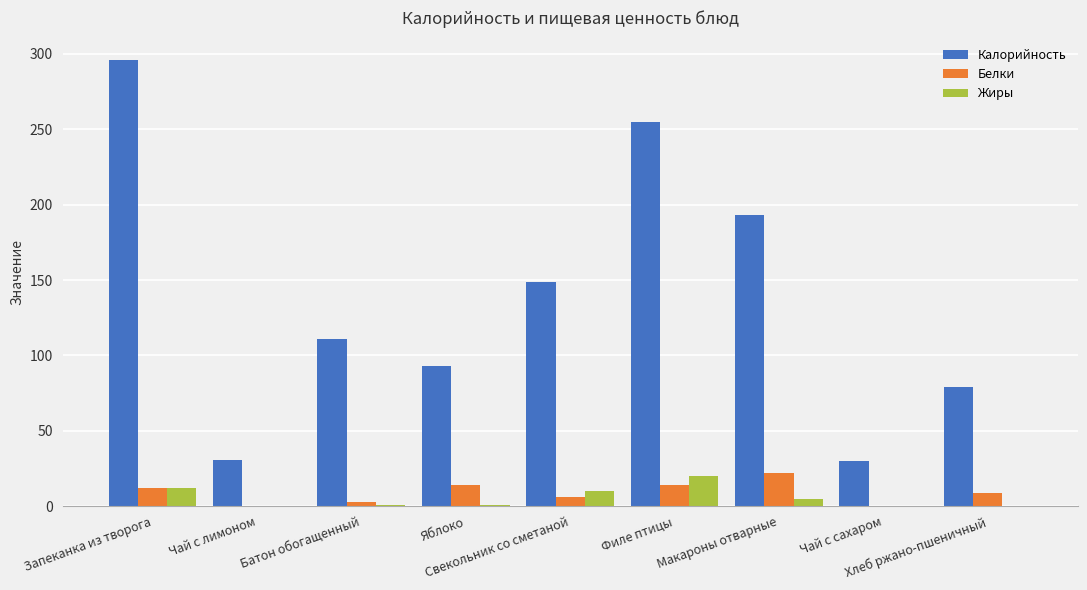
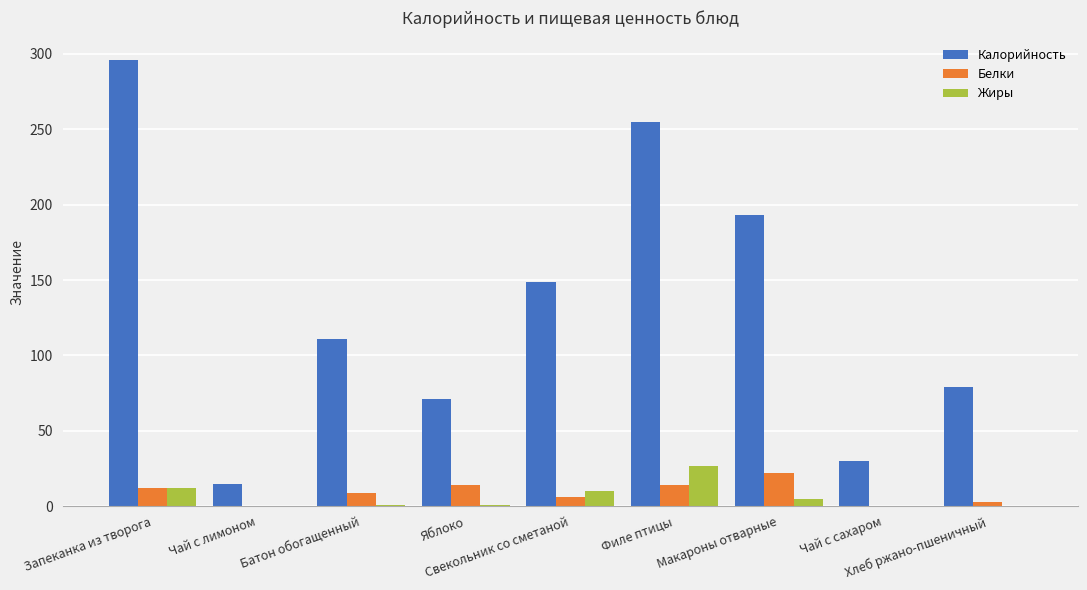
Калорийность, Чай с лимоном: 31 -> 15
Белки, Батон обогащенный: 3 -> 9
Калорийность, Яблоко: 93 -> 71
Жиры, Филе птицы: 20 -> 27
Белки, Хлеб ржано-пшеничный: 9 -> 3
